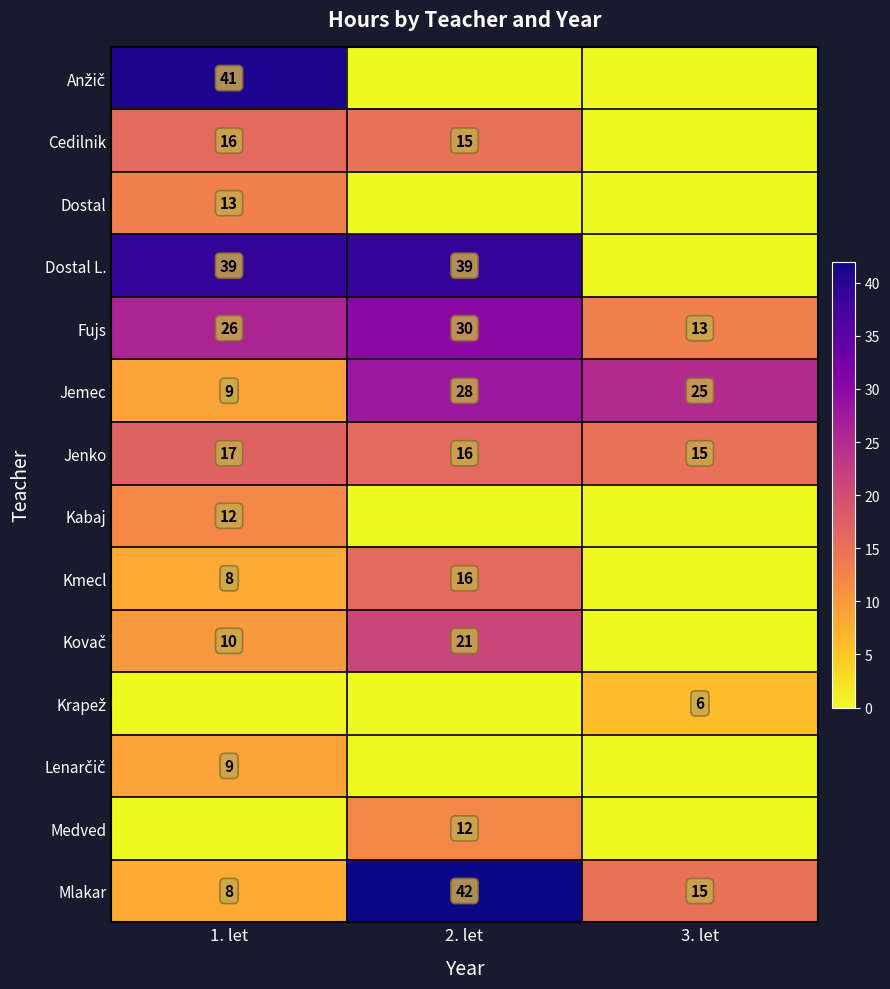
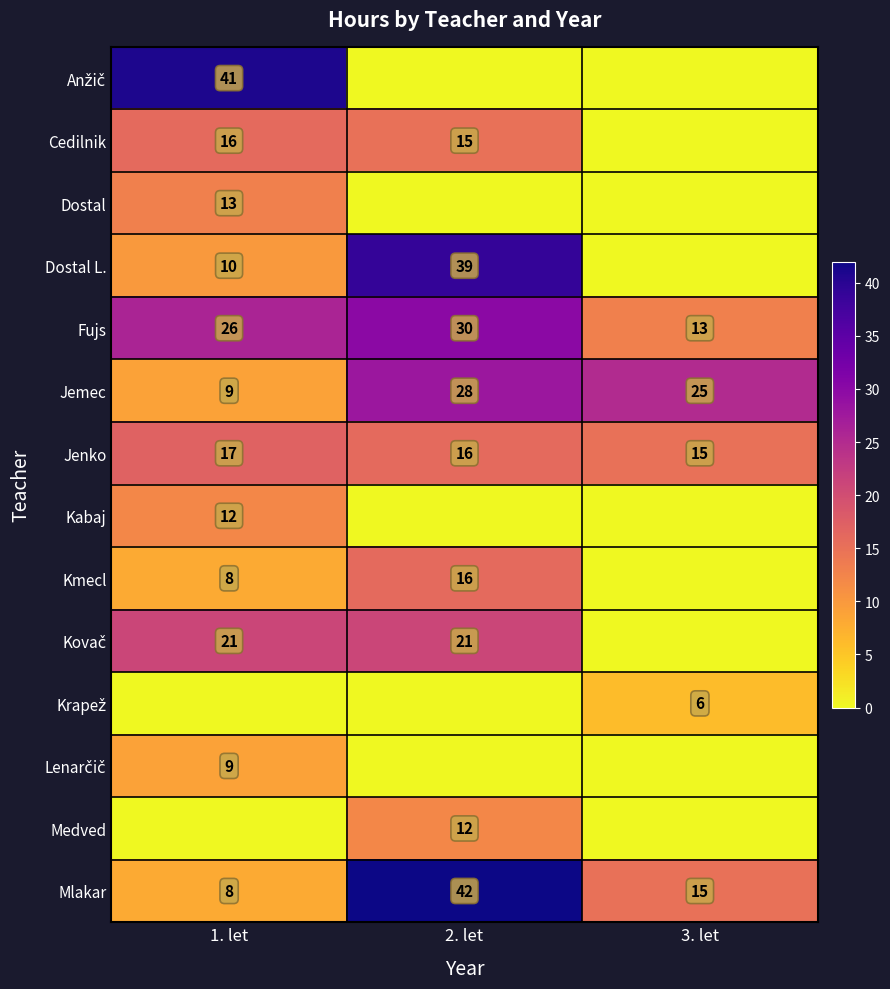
Dostal L., 1. let: 39 -> 10
Kovač, 1. let: 10 -> 21
